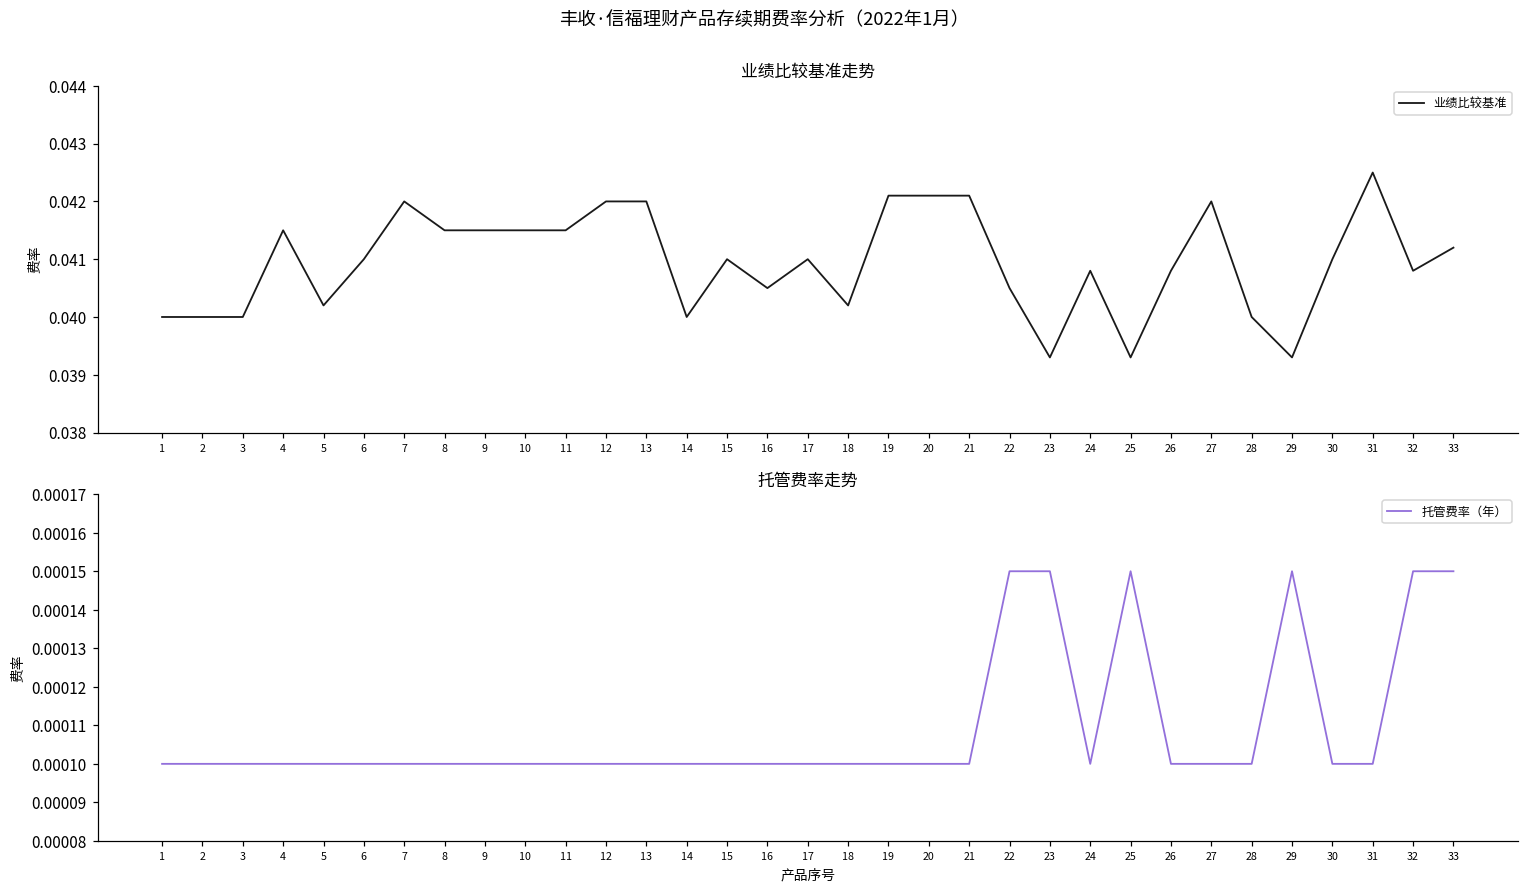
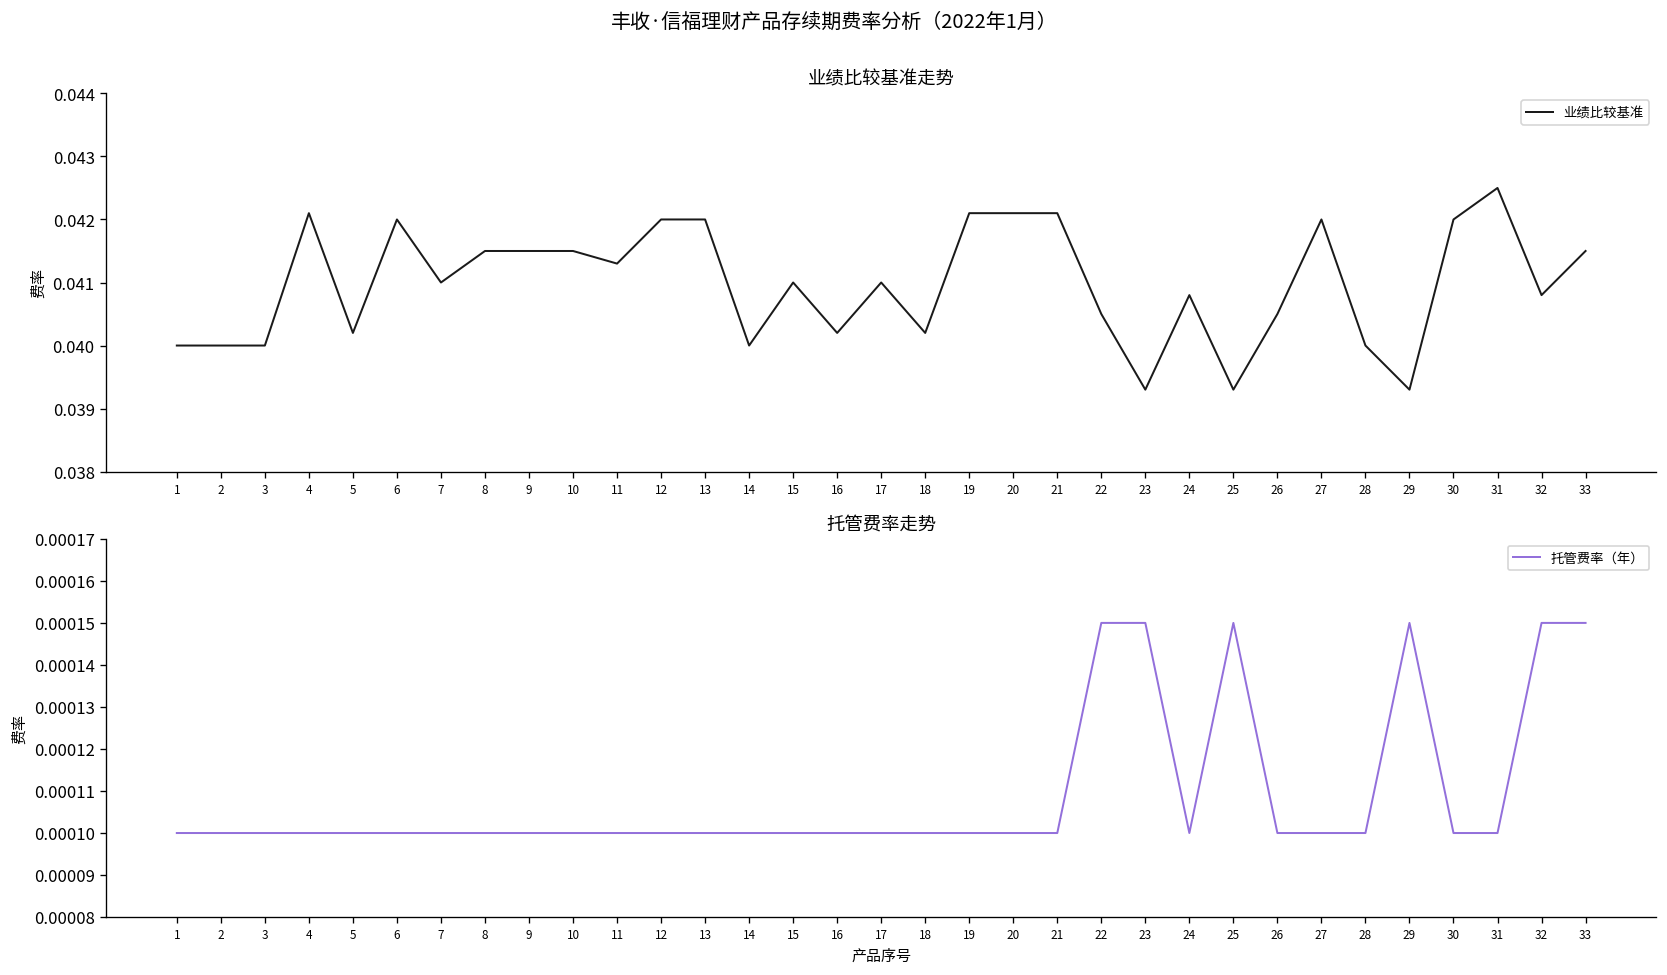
业绩比较基准走势, 4: 0.0415 -> 0.0421
业绩比较基准走势, 6: 0.041 -> 0.042
业绩比较基准走势, 7: 0.042 -> 0.041
业绩比较基准走势, 11: 0.0415 -> 0.0413
业绩比较基准走势, 16: 0.0405 -> 0.0402
业绩比较基准走势, 26: 0.0408 -> 0.0405
业绩比较基准走势, 30: 0.041 -> 0.042
业绩比较基准走势, 33: 0.0412 -> 0.0415
